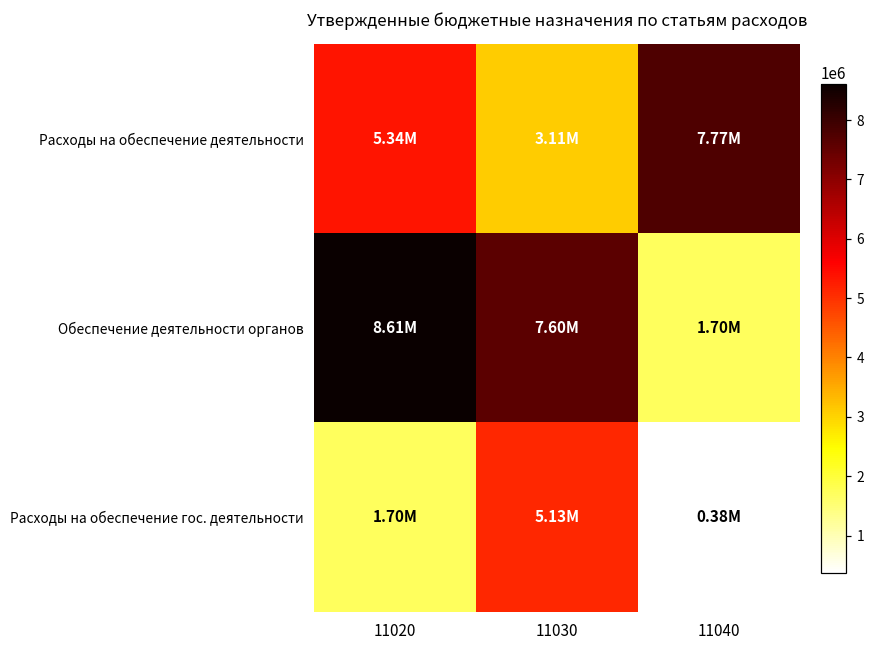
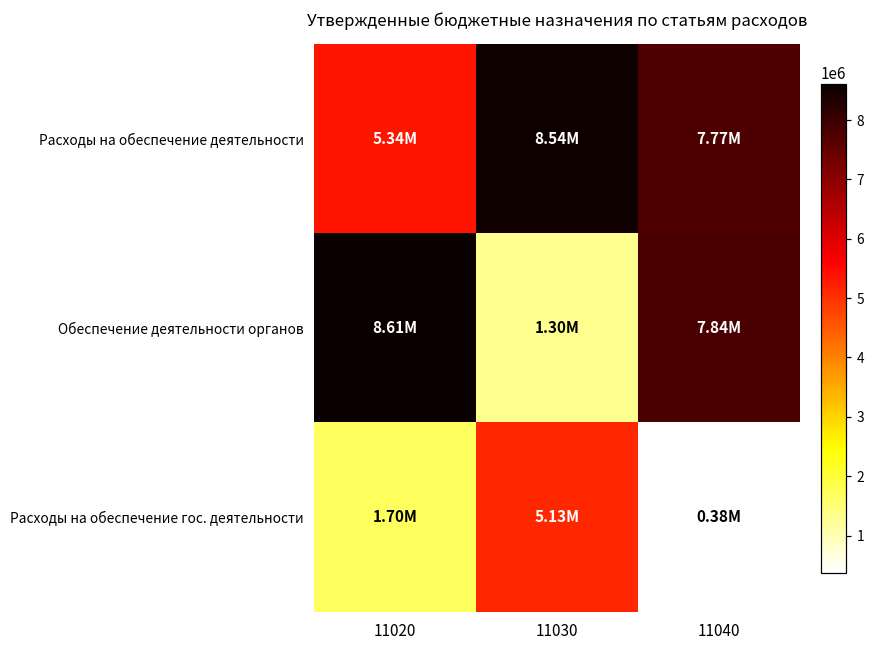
Расходы на обеспечение деятельности, 11030: 3.11M -> 8.54M
Обеспечение деятельности органов, 11030: 7.60M -> 1.30M
Обеспечение деятельности органов, 11040: 1.70M -> 7.84M
